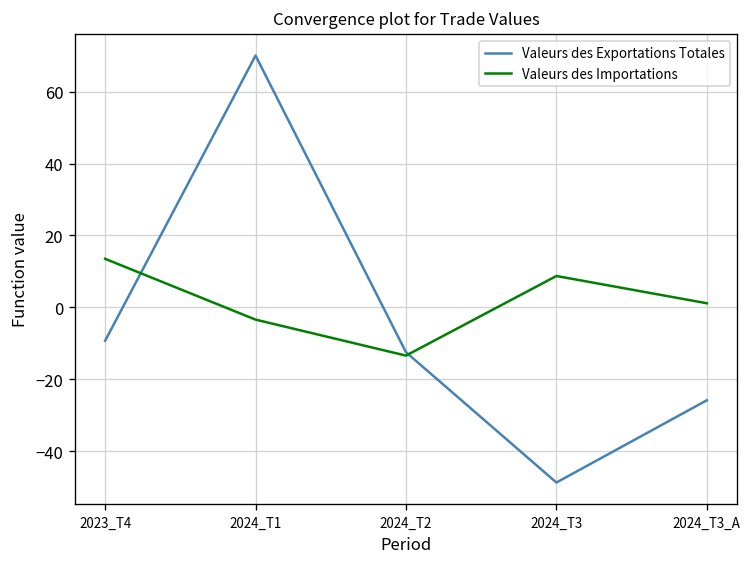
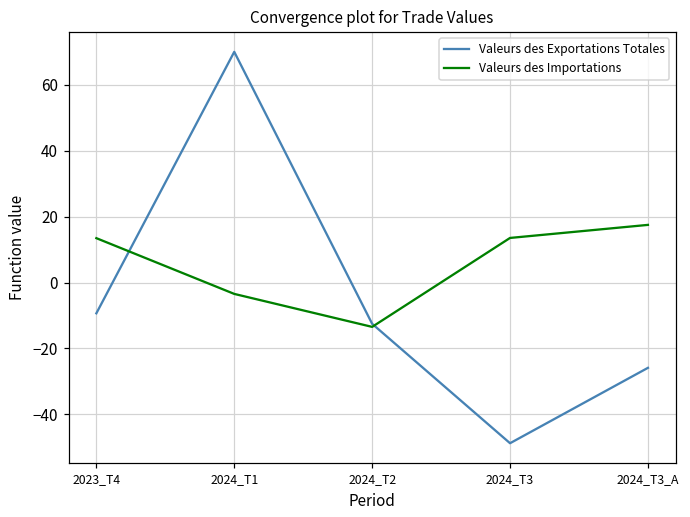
Valeurs des Importations, 2024_T3: 9 -> 14
Valeurs des Importations, 2024_T3_A: 1 -> 18
